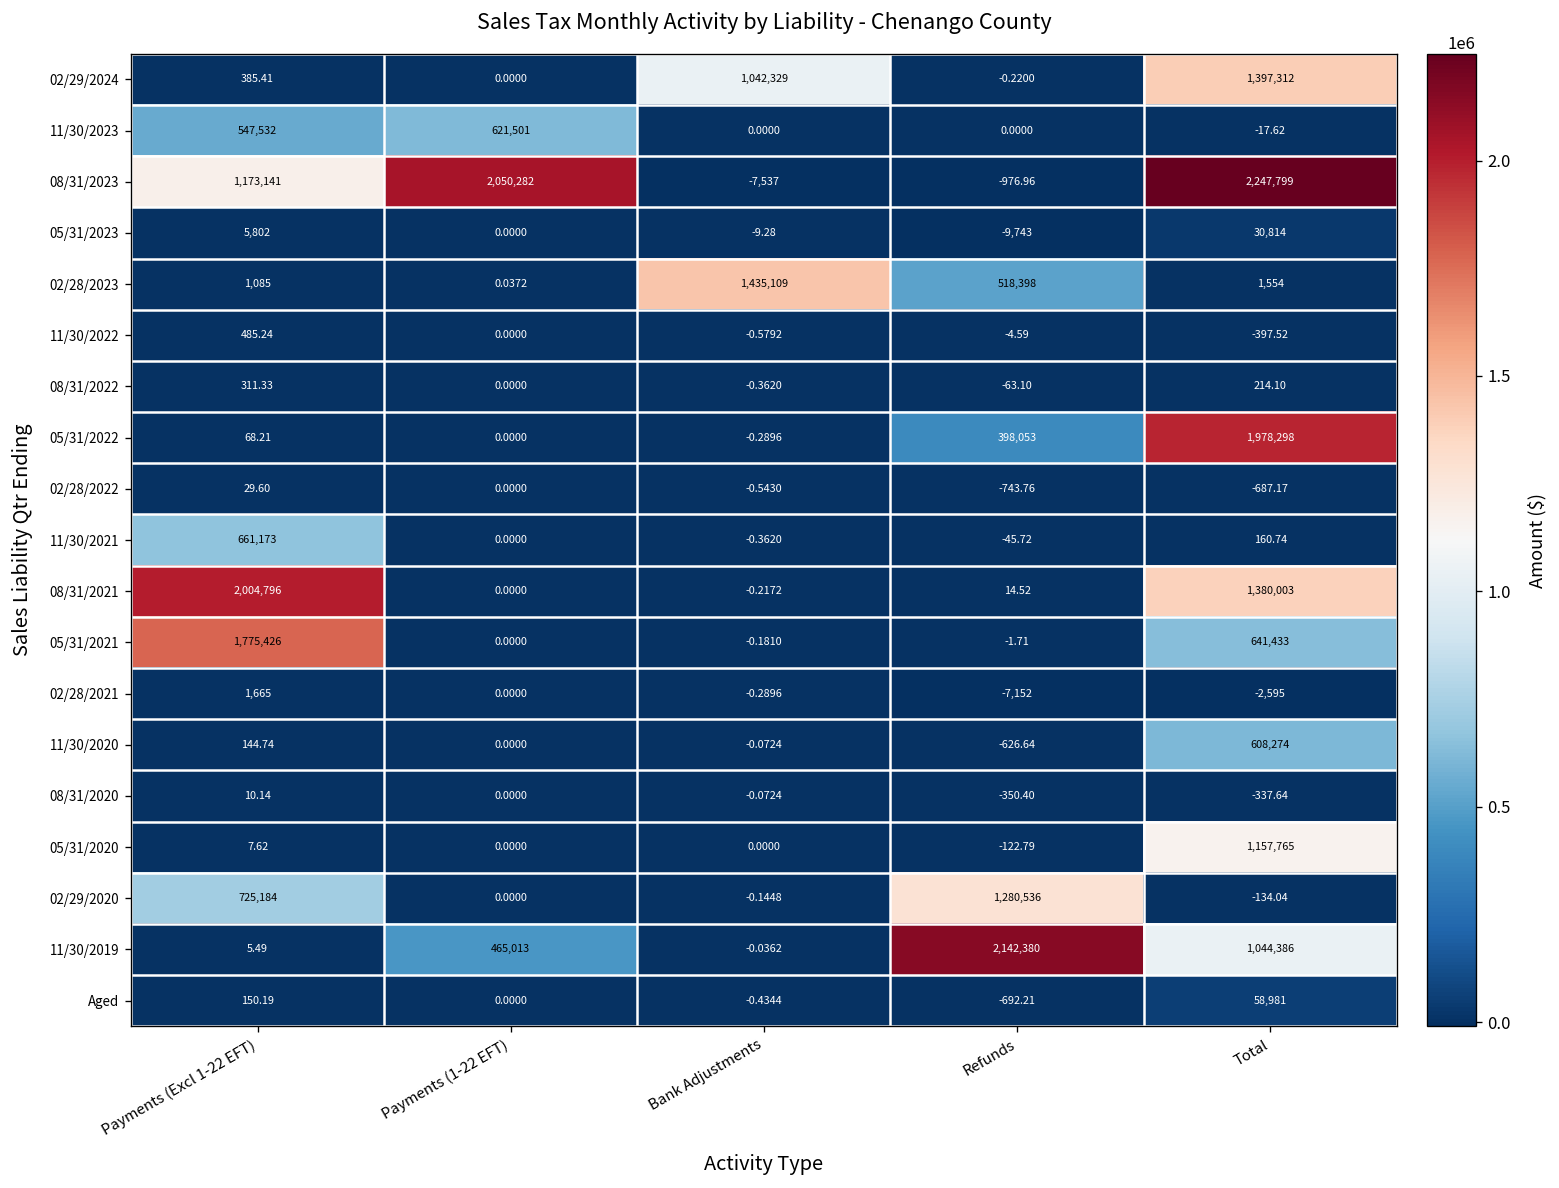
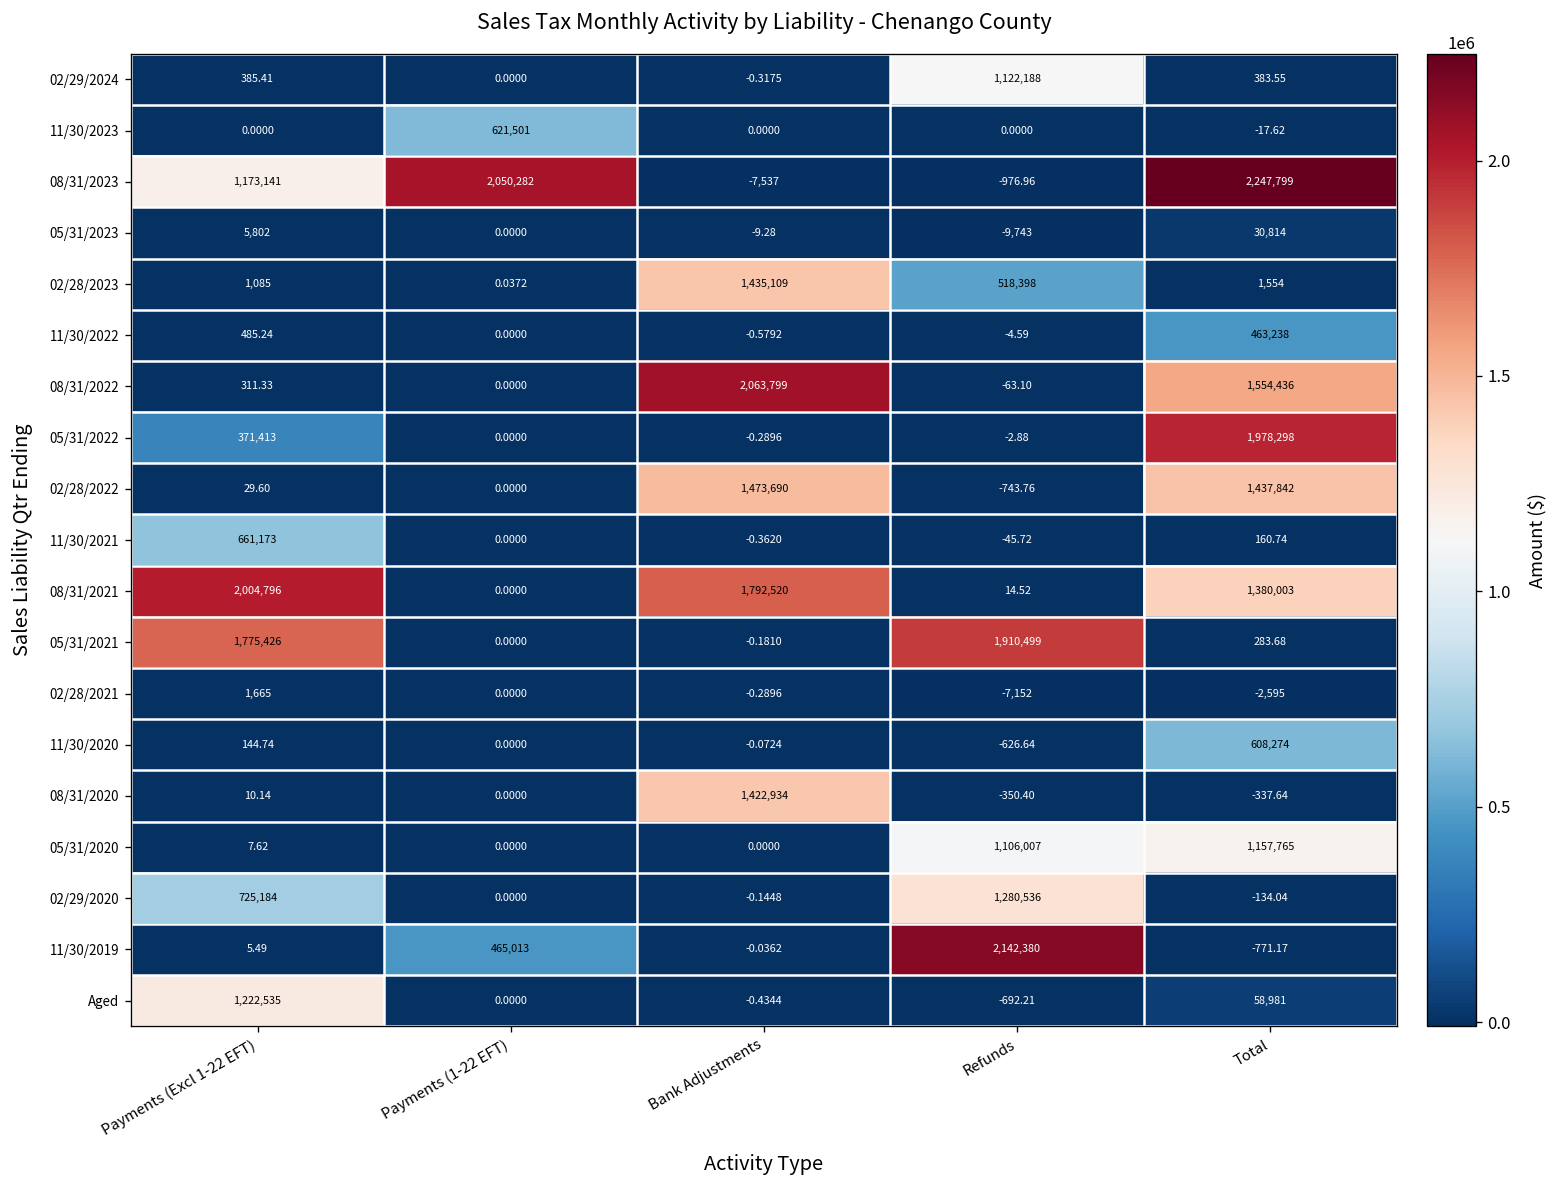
02/29/2024, Bank Adjustments: 1,042,329 -> -0.3175
02/29/2024, Refunds: -0.2200 -> 1,122,188
02/29/2024, Total: 1,397,312 -> 383.55
11/30/2023, Payments (Excl 1-22 EFT): 547,532 -> 0.0000
11/30/2022, Total: -397.52 -> 463,238
08/31/2022, Bank Adjustments: -0.3620 -> 2,063,799
08/31/2022, Total: 214.10 -> 1,554,436
05/31/2022, Payments (Excl 1-22 EFT): 68.21 -> 371,413
05/31/2022, Refunds: 398,053 -> -2.88
02/28/2022, Bank Adjustments: -0.5430 -> 1,473,690
02/28/2022, Total: -687.17 -> 1,437,842
08/31/2021, Bank Adjustments: -0.2172 -> 1,792,520
05/31/2021, Refunds: -1.71 -> 1,910,499
05/31/2021, Total: 641,433 -> 283.68
08/31/2020, Bank Adjustments: -0.0724 -> 1,422,934
05/31/2020, Refunds: -122.79 -> 1,106,007
11/30/2019, Total: 1,044,386 -> -771.17
Aged, Payments (Excl 1-22 EFT): 150.19 -> 1,222,535
